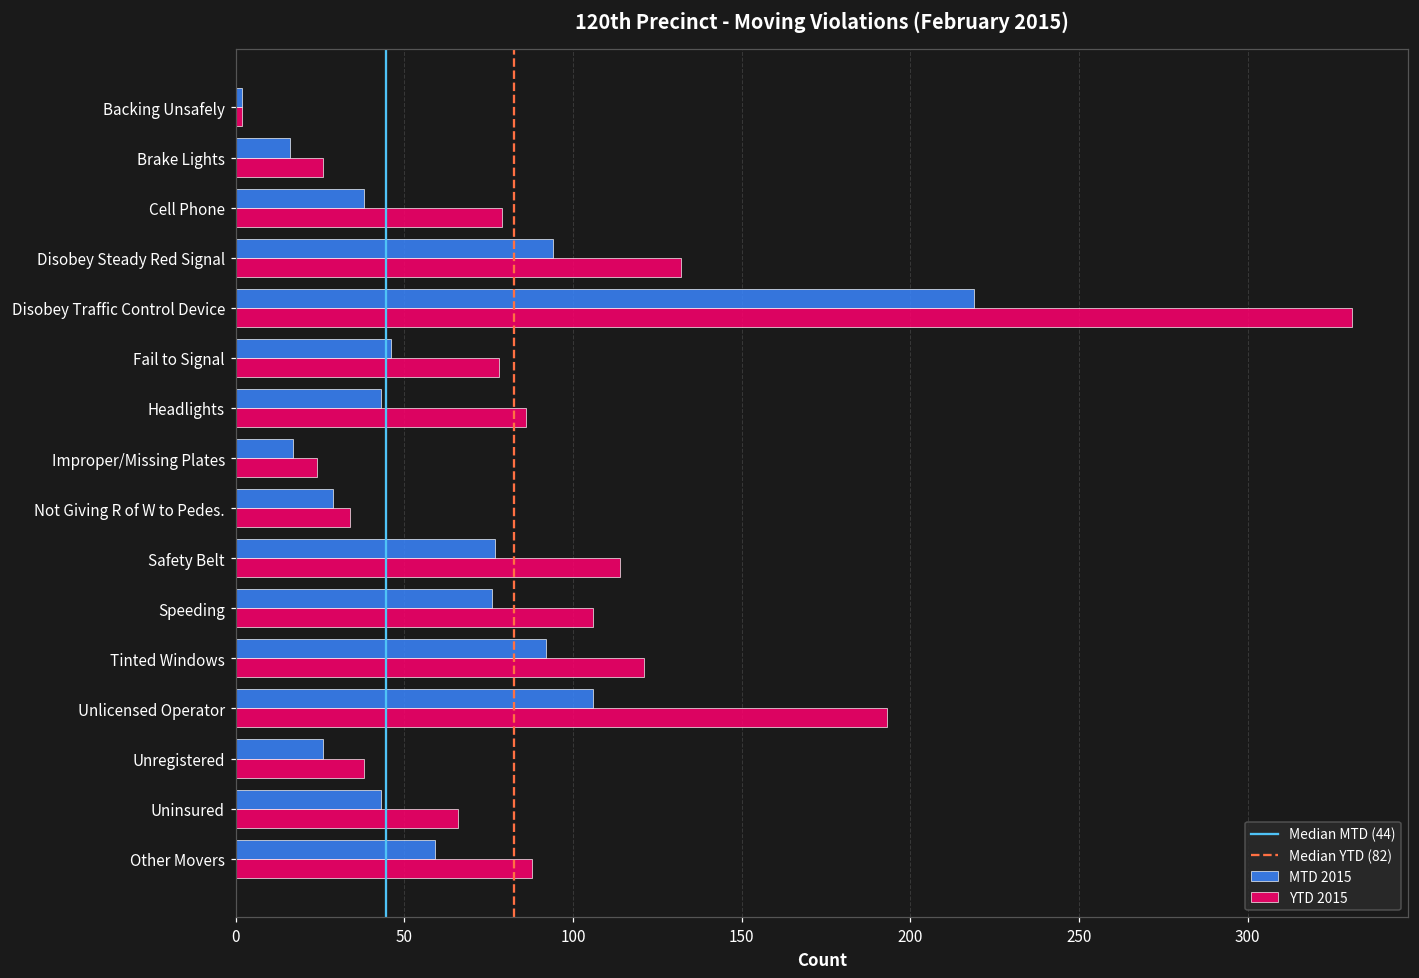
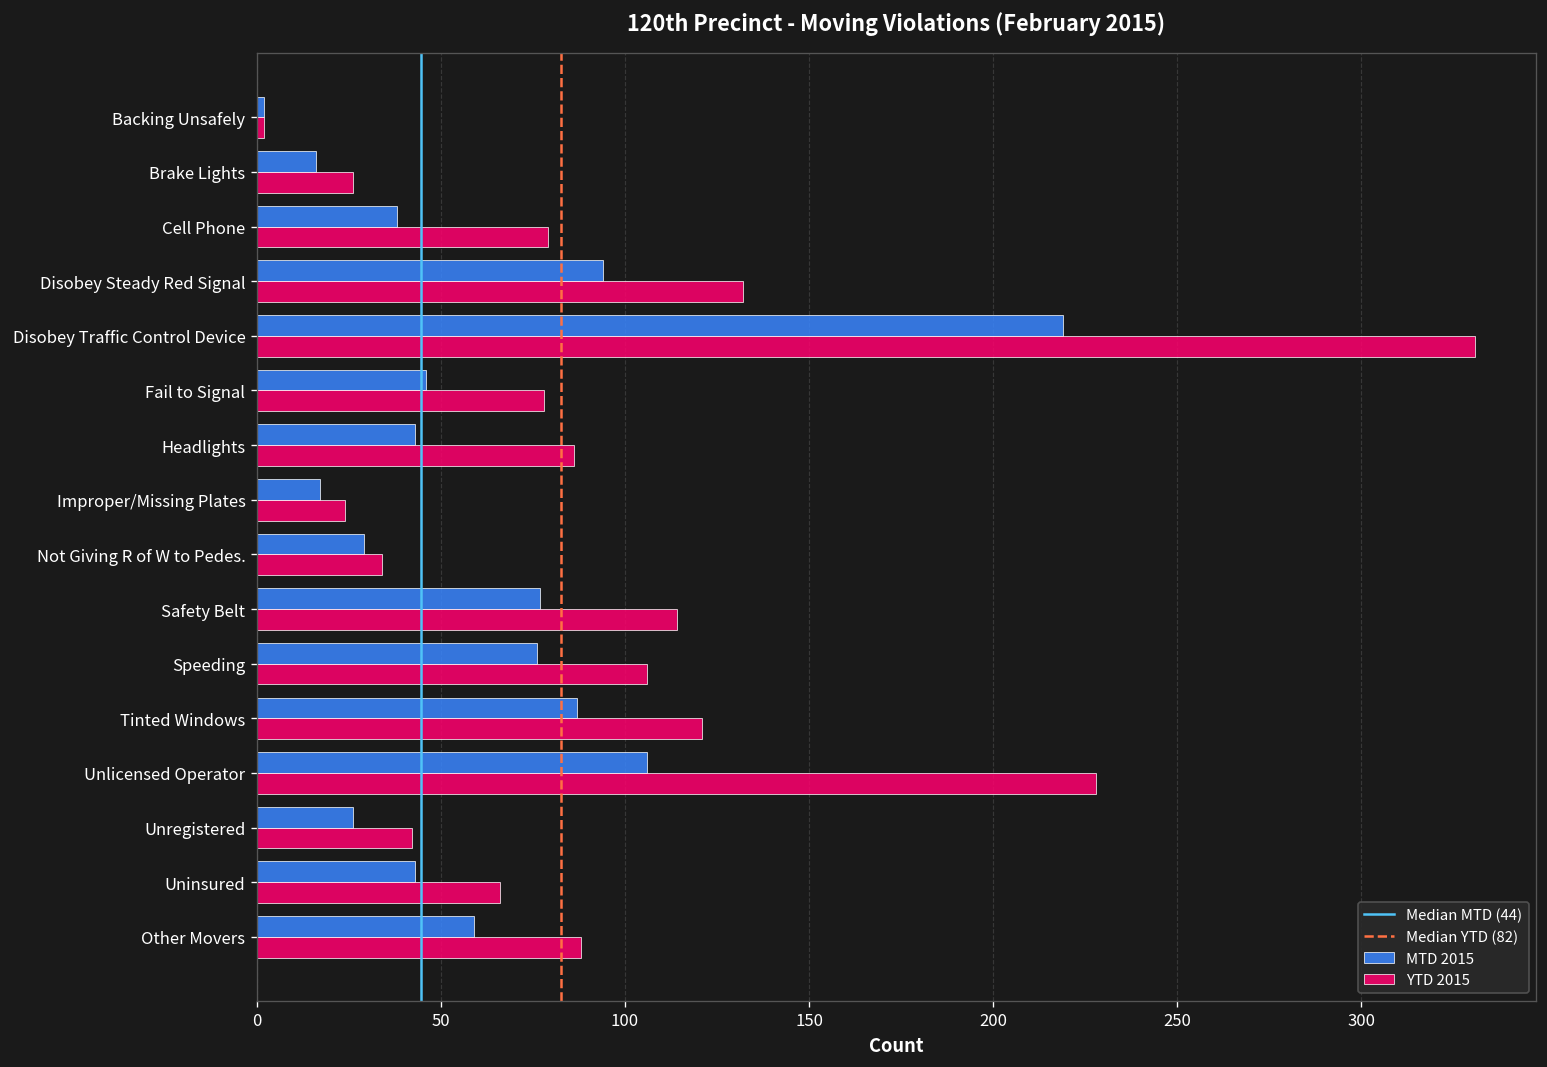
MTD 2015, Tinted Windows: 92 -> 87
YTD 2015, Unlicensed Operator: 193 -> 228
YTD 2015, Unregistered: 38 -> 42
